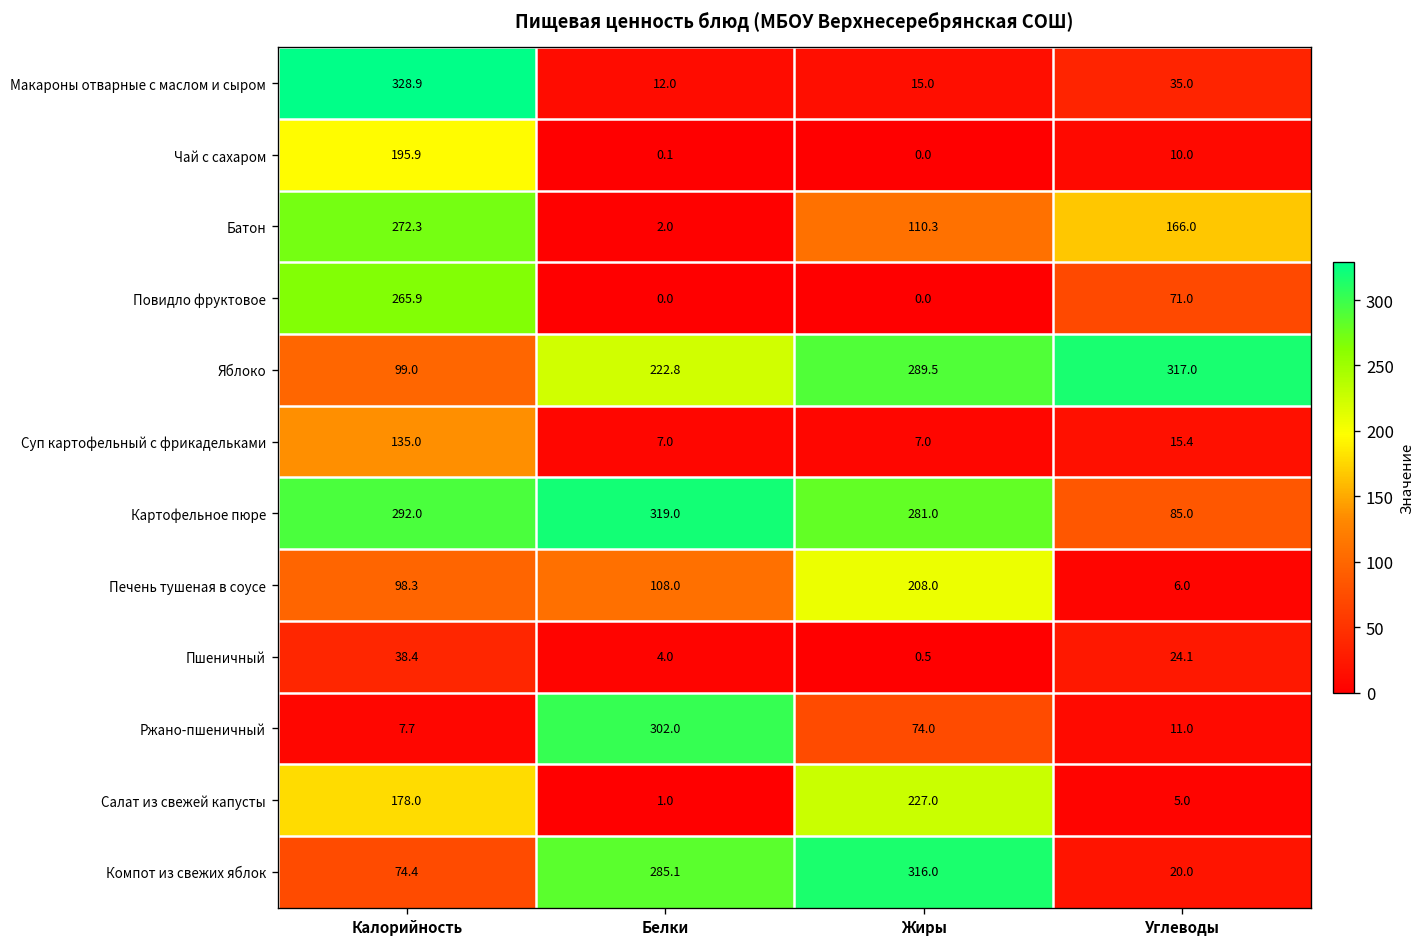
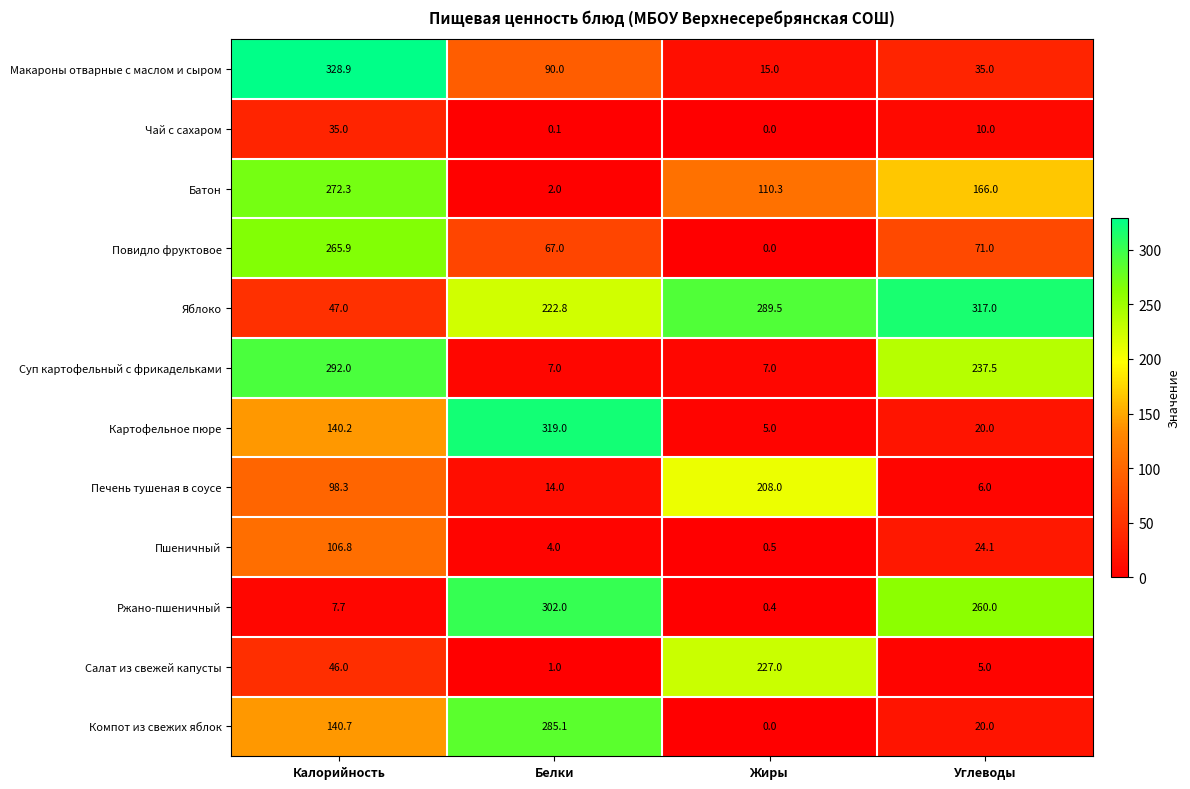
Макароны отварные с маслом и сыром, Белки: 12.0 -> 90.0
Чай с сахаром, Калорийность: 195.9 -> 35.0
Повидло фруктовое, Белки: 0.0 -> 67.0
Яблоко, Калорийность: 99.0 -> 47.0
Суп картофельный с фрикадельками, Калорийность: 135.0 -> 292.0
Суп картофельный с фрикадельками, Углеводы: 15.4 -> 237.5
Картофельное пюре, Калорийность: 292.0 -> 140.2
Картофельное пюре, Жиры: 281.0 -> 5.0
Картофельное пюре, Углеводы: 85.0 -> 20.0
Печень тушеная в соусе, Белки: 108.0 -> 14.0
Пшеничный, Калорийность: 38.4 -> 106.8
Ржано-пшеничный, Жиры: 74.0 -> 0.4
Ржано-пшеничный, Углеводы: 11.0 -> 260.0
Салат из свежей капусты, Калорийность: 178.0 -> 46.0
Компот из свежих яблок, Калорийность: 74.4 -> 140.7
Компот из свежих яблок, Жиры: 316.0 -> 0.0
